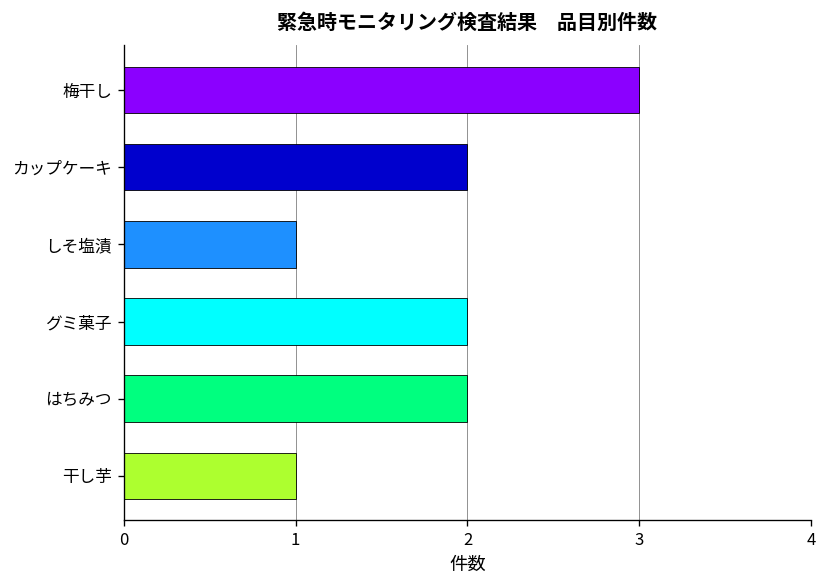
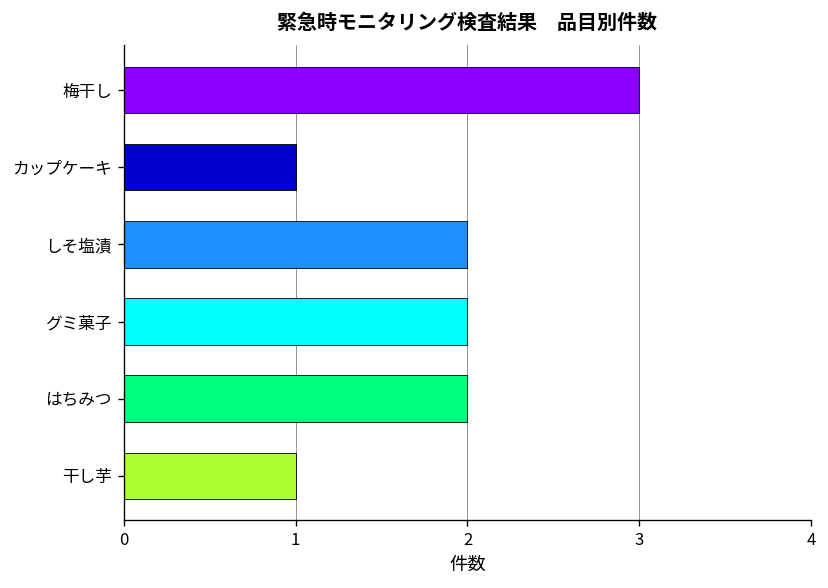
カップケーキ: 2 -> 1
しそ塩漬: 1 -> 2
